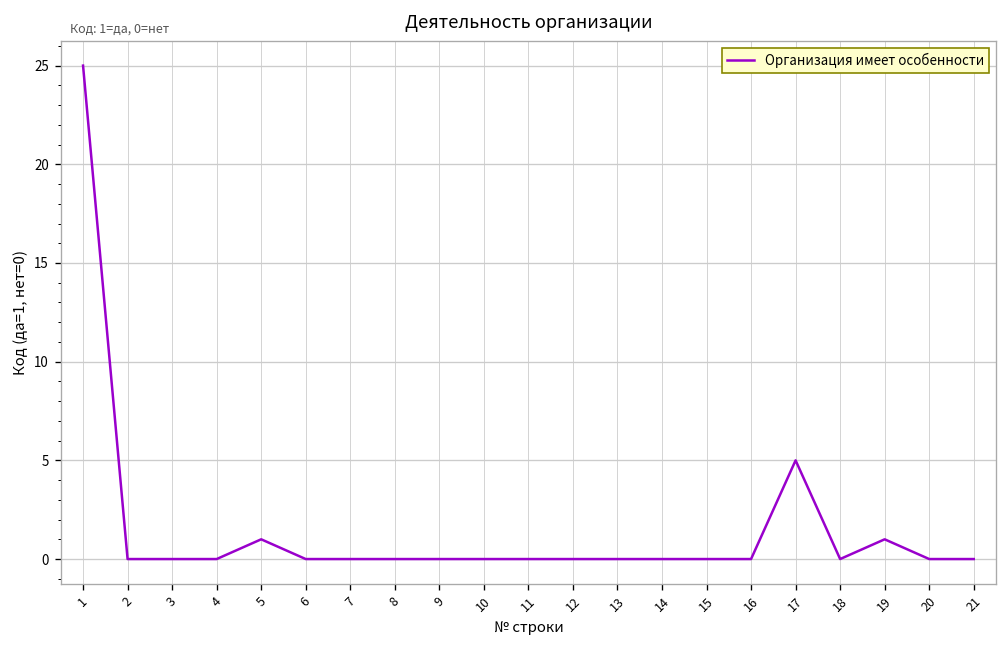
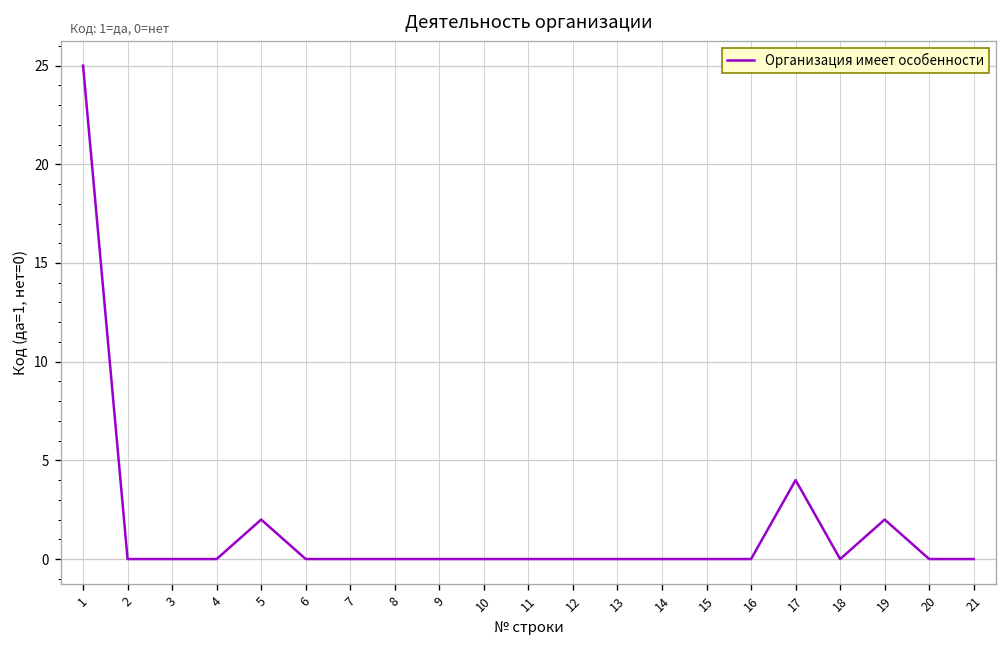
5: 1 -> 2
17: 5 -> 4
19: 1 -> 2
